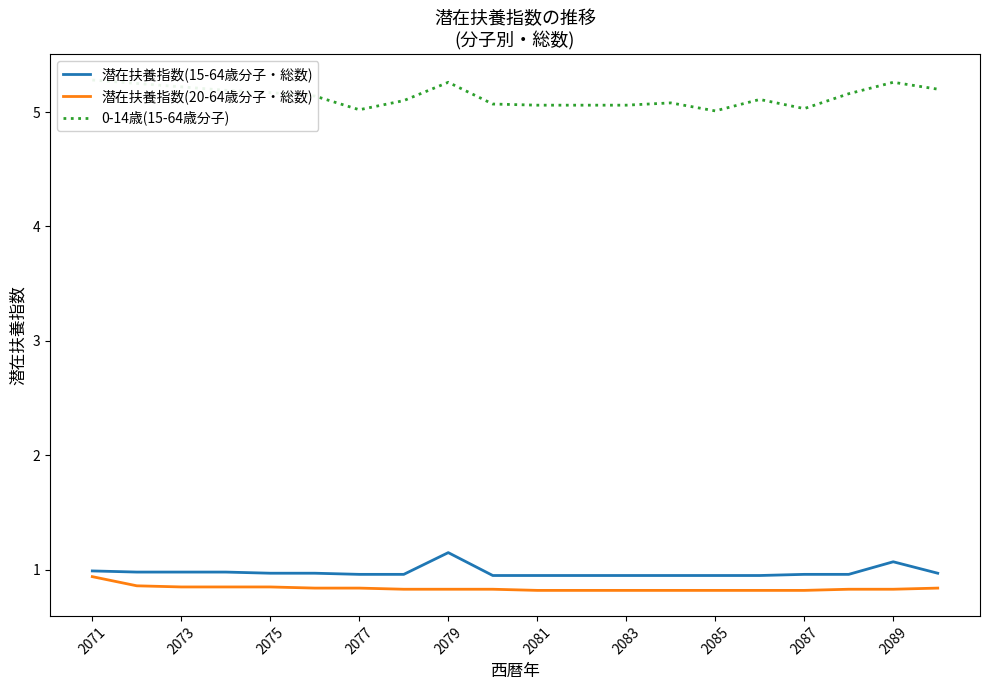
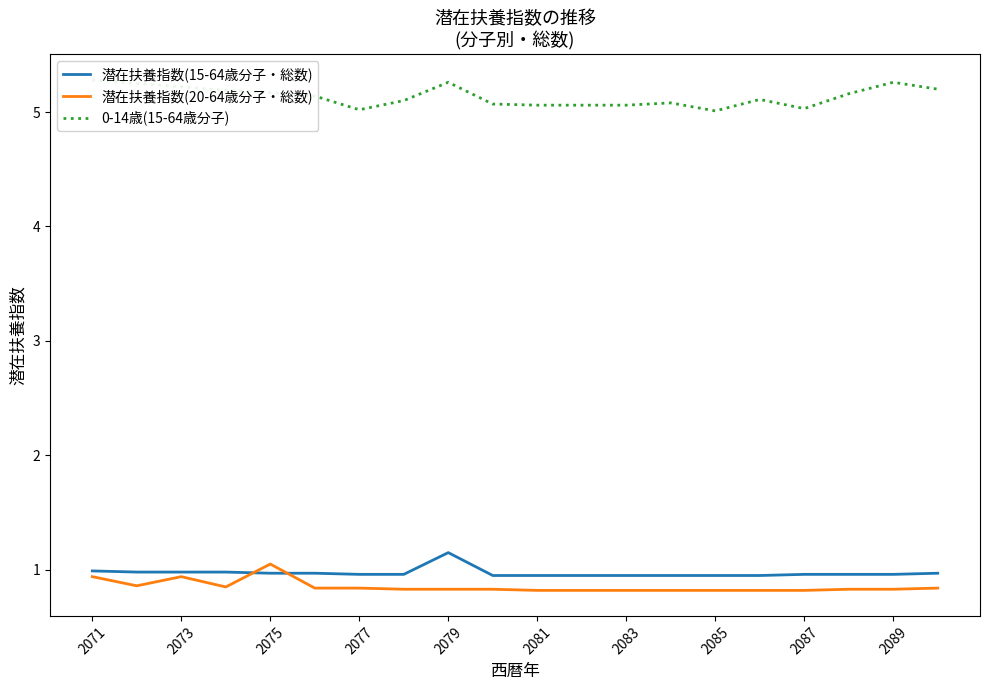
潜在扶養指数(20-64歳分子・総数), 2073: 0.85 -> 0.94
潜在扶養指数(20-64歳分子・総数), 2075: 0.85 -> 1.05
潜在扶養指数(15-64歳分子・総数), 2089: 1.07 -> 0.96
